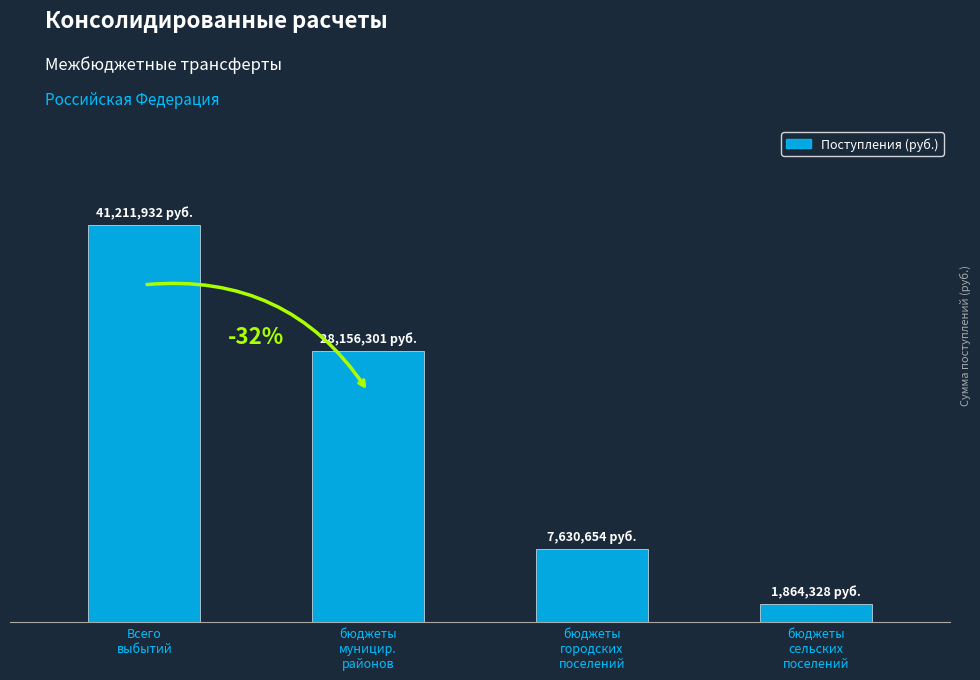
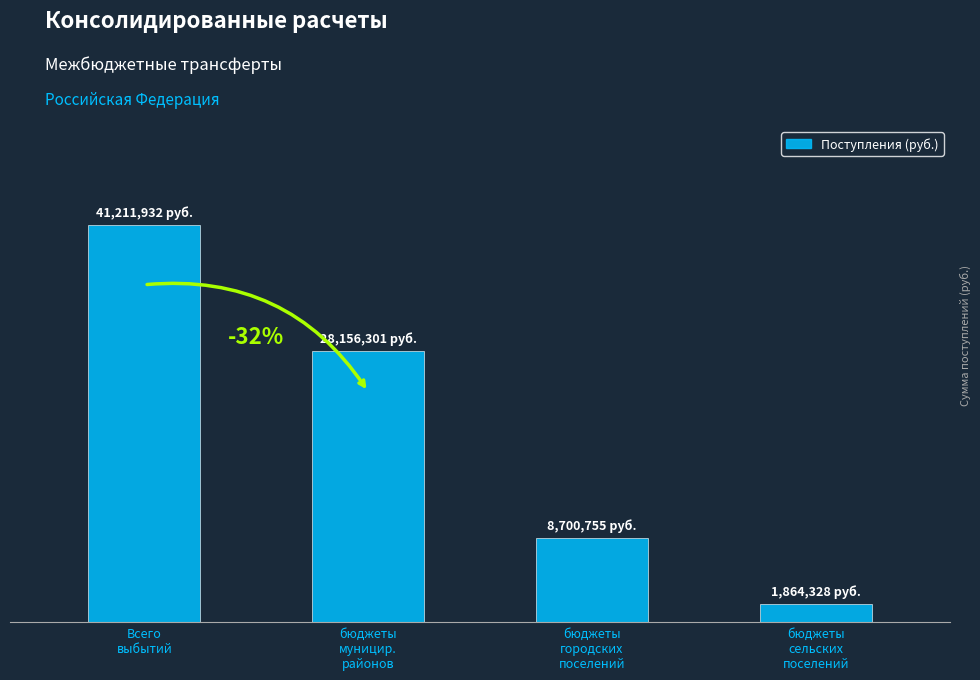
бюджеты городских поселений: 7,630,654 -> 8,700,755
